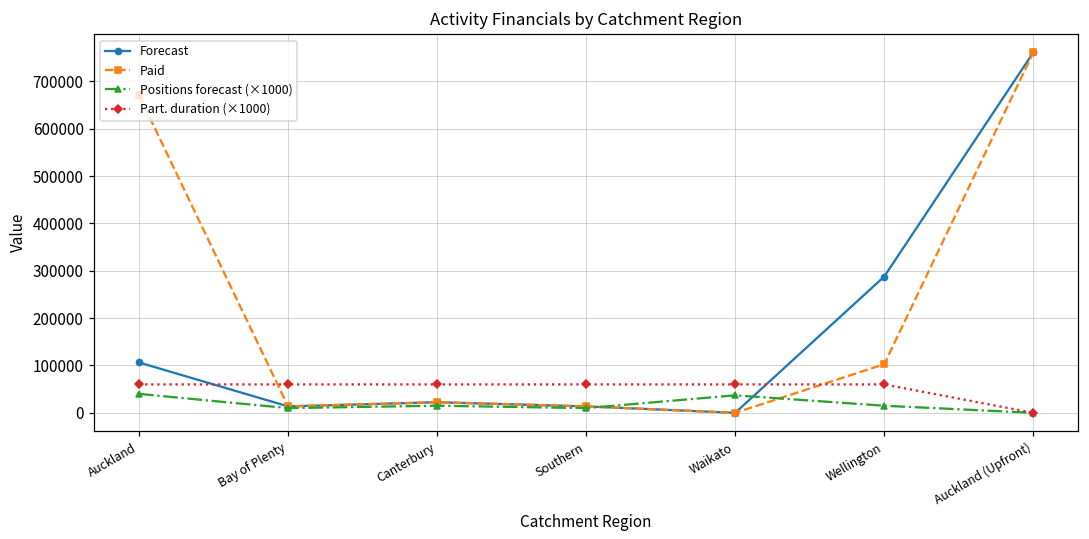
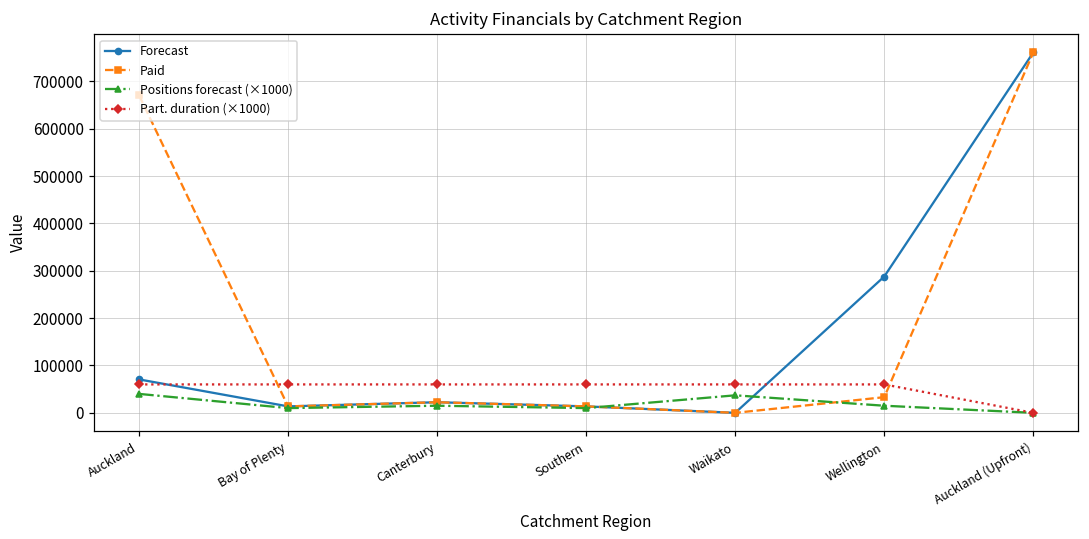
Forecast, Auckland: 110000 -> 70000
Paid, Wellington: 100000 -> 30000
